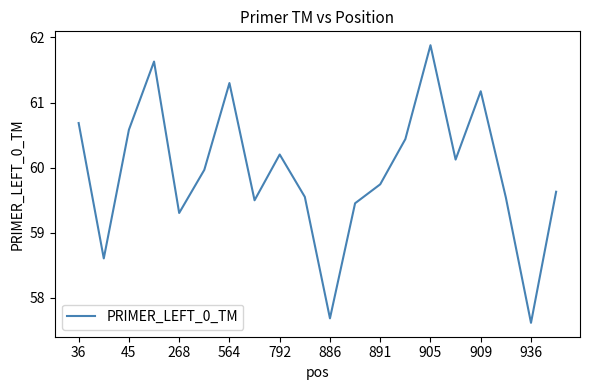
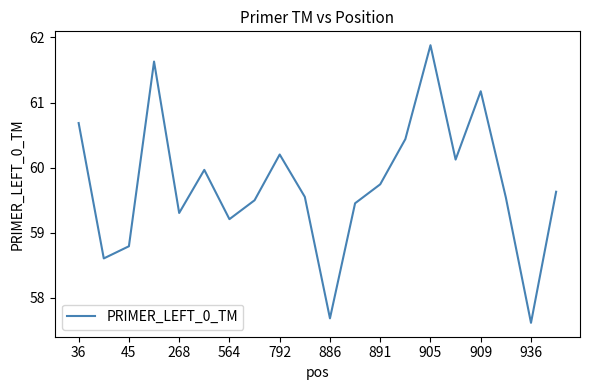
45: 60.6 -> 58.8
564: 61.3 -> 59.2
